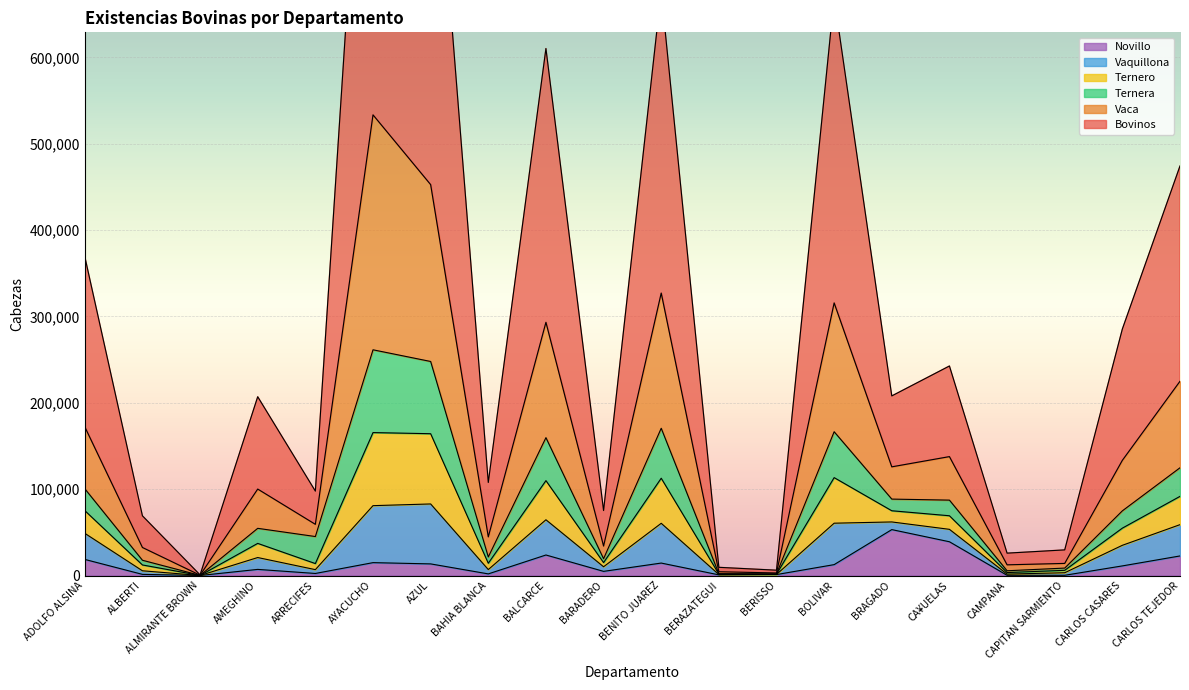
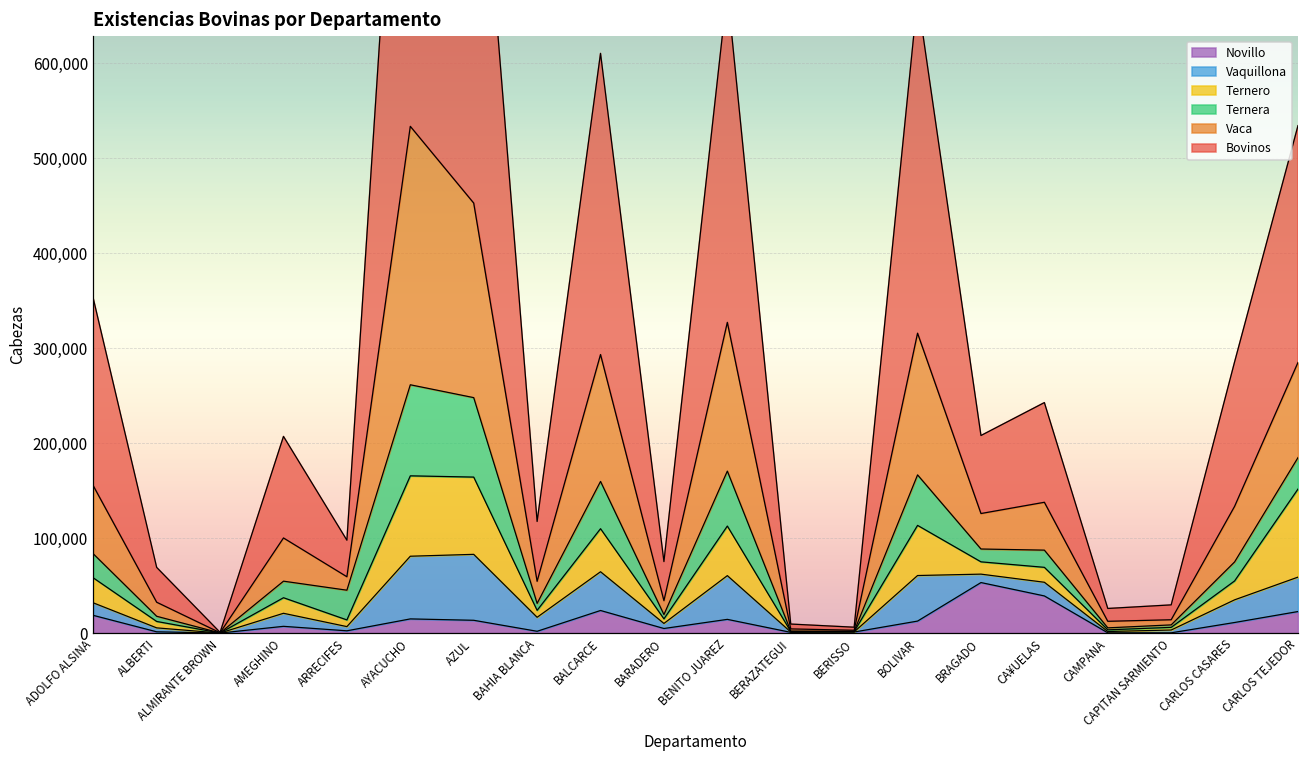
Vaquillona, ADOLFO ALSINA: 30,000 -> 10,000
Vaquillona, BAHIA BLANCA: 5,000 -> 15,000
Ternero, CARLOS TEJEDOR: 30,000 -> 90,000
